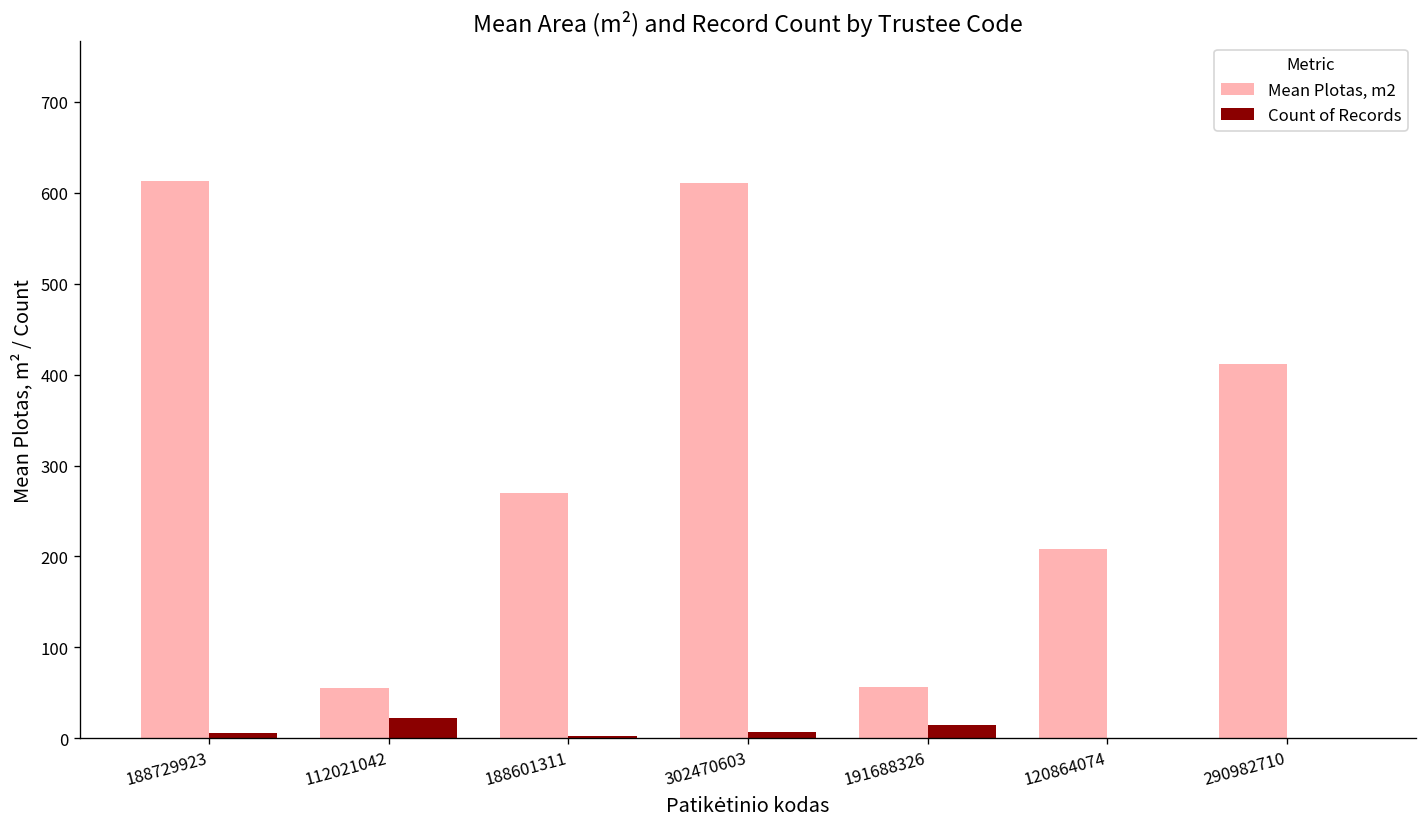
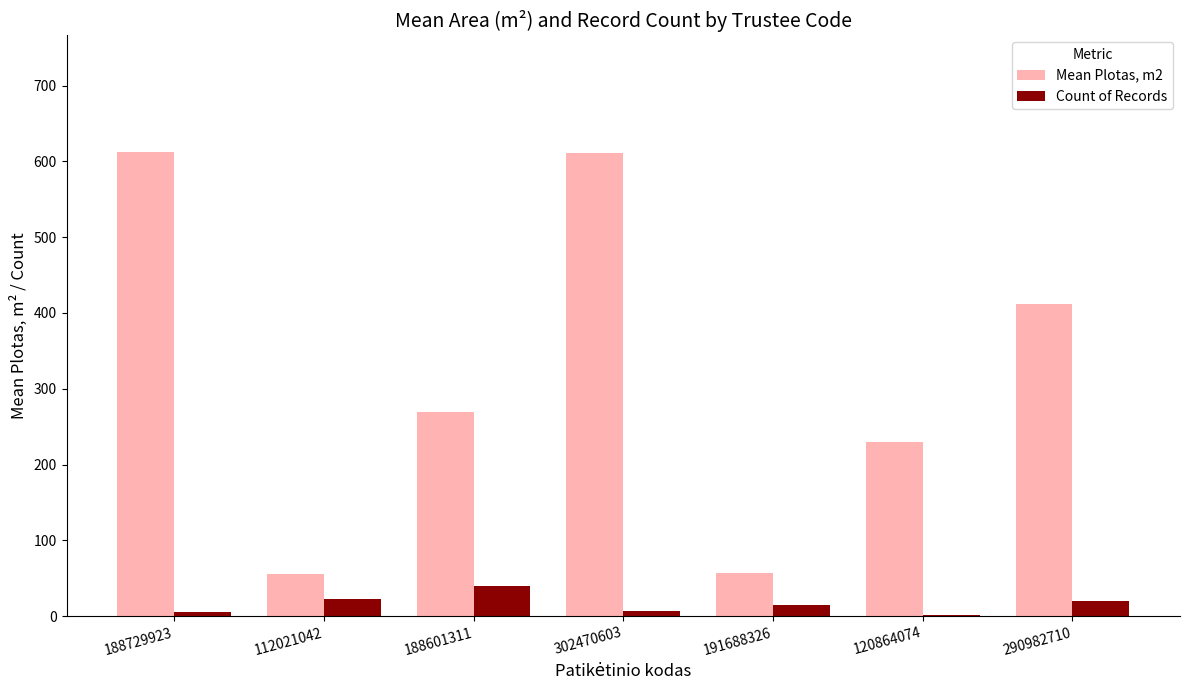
Count of Records, 188601311: 0 -> 40
Mean Plotas, m2, 120864074: 210 -> 230
Count of Records, 290982710: 0 -> 20
